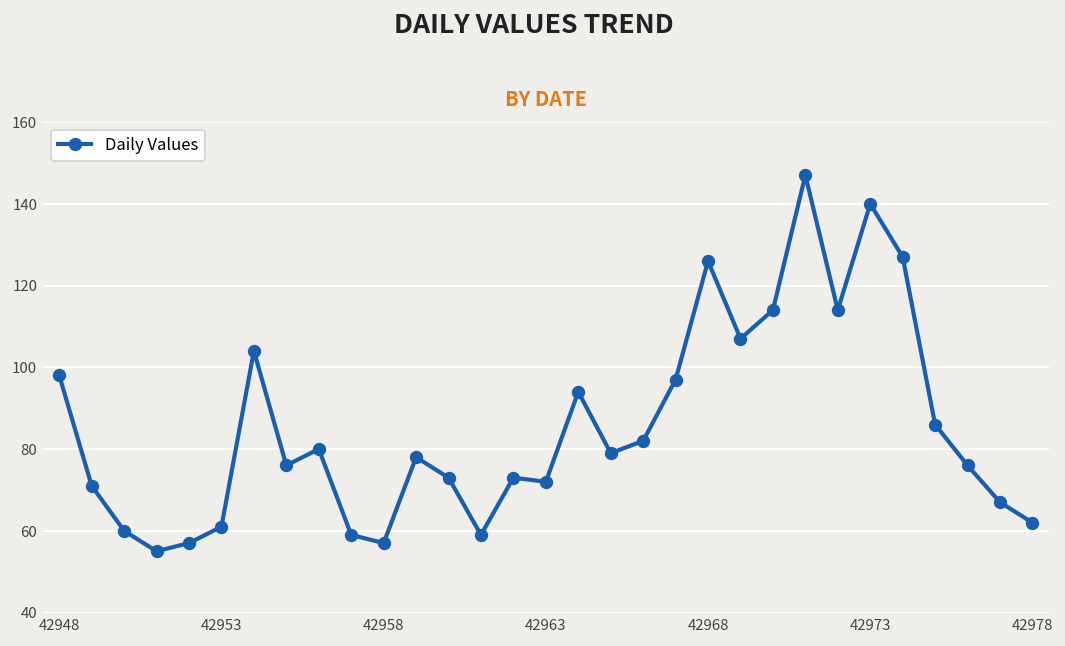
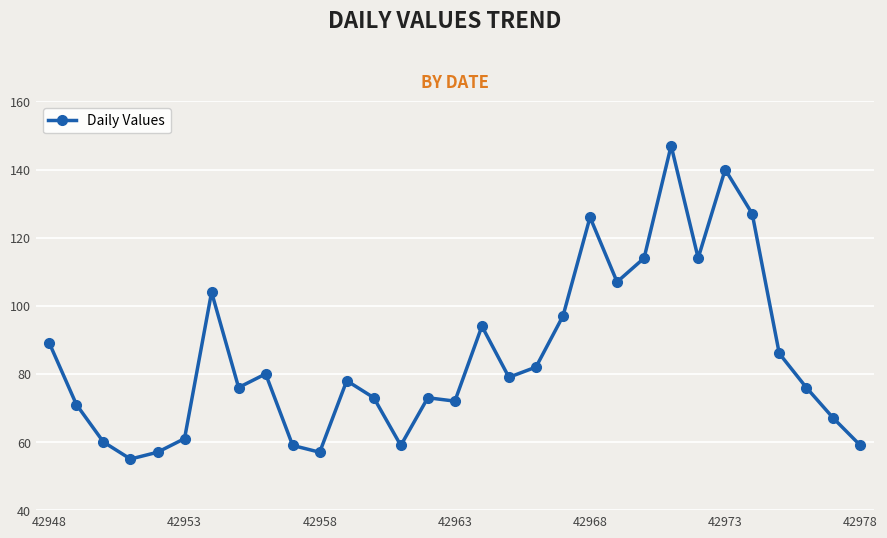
42948: 98 -> 89
42978: 62 -> 59
